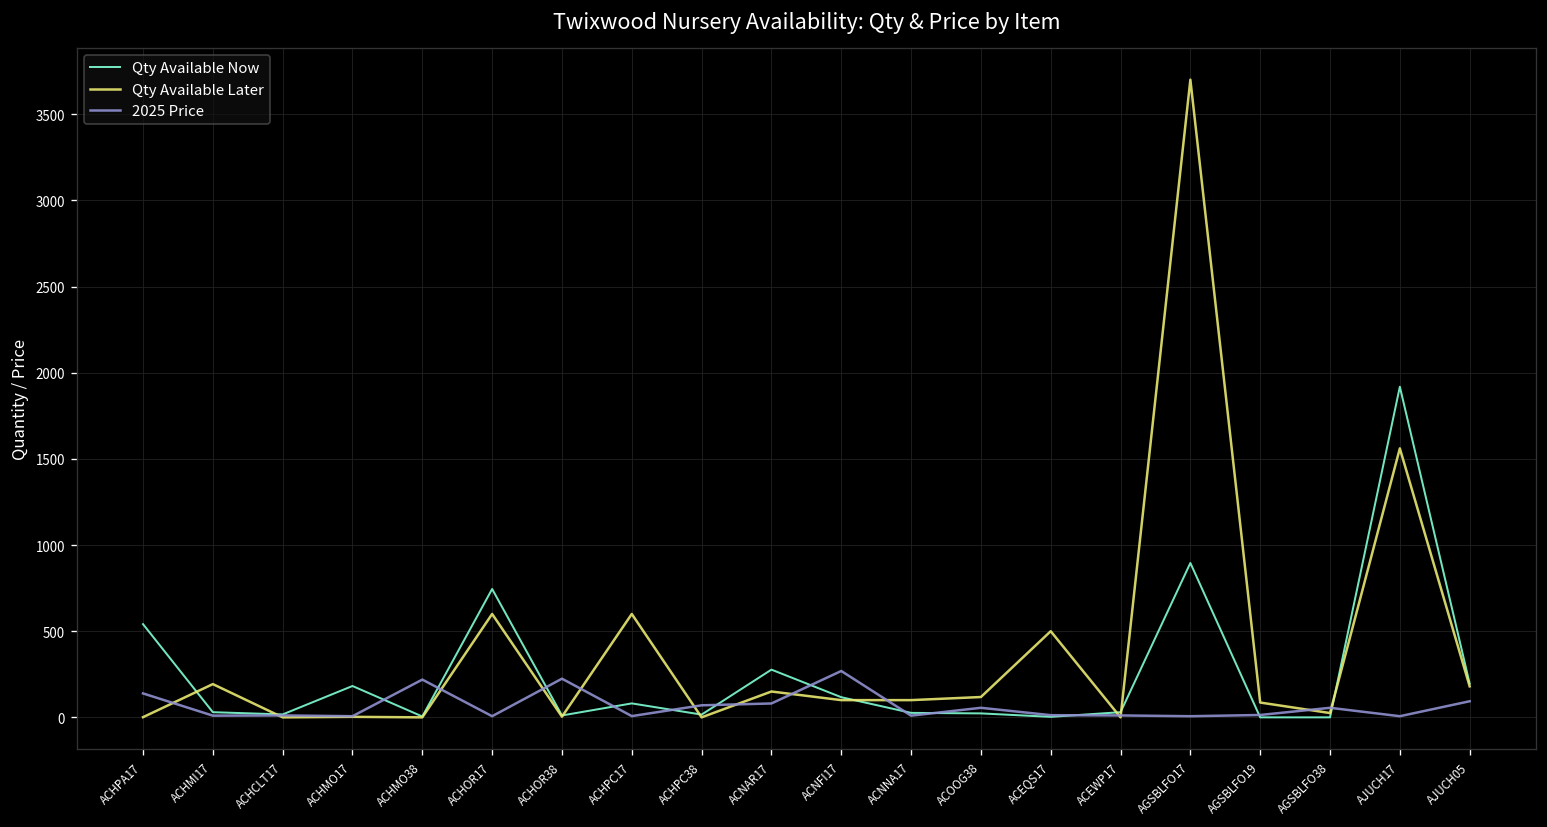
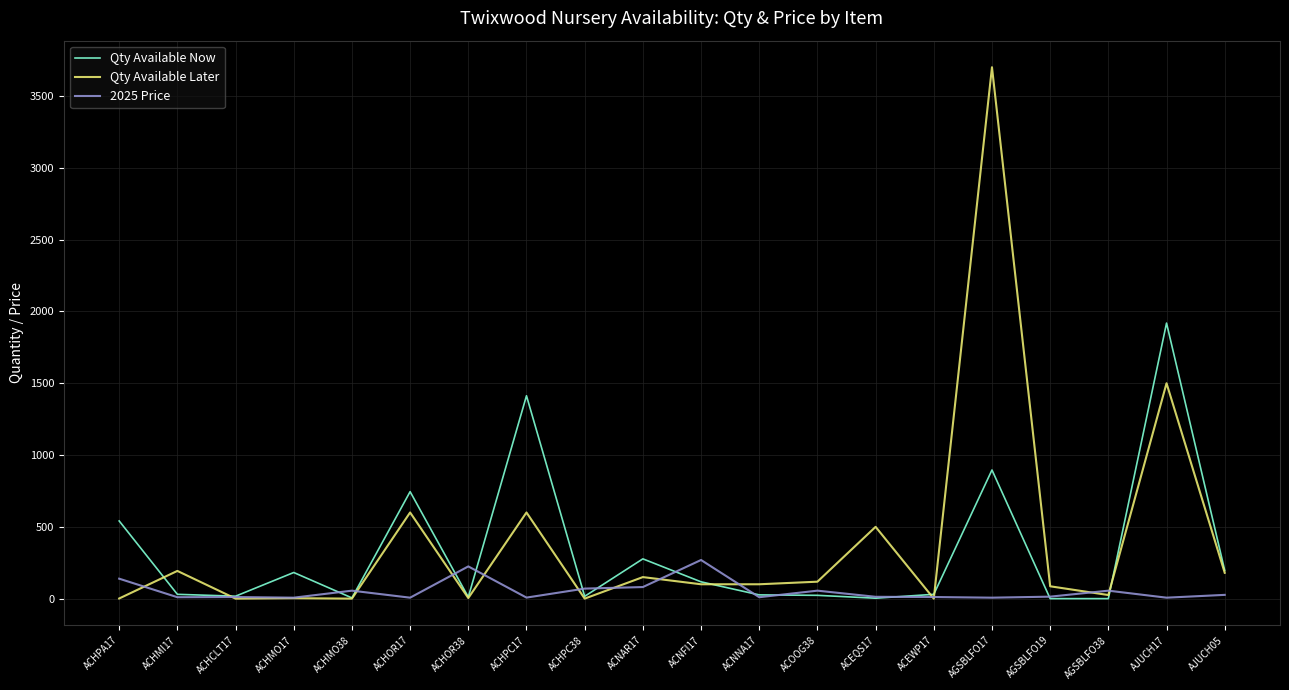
2025 Price, ACHMO38: 220 -> 60
Qty Available Now, ACHPC17: 80 -> 1410
Qty Available Later, AJUCH17: 1560 -> 1500
2025 Price, AJUCH05: 90 -> 30
